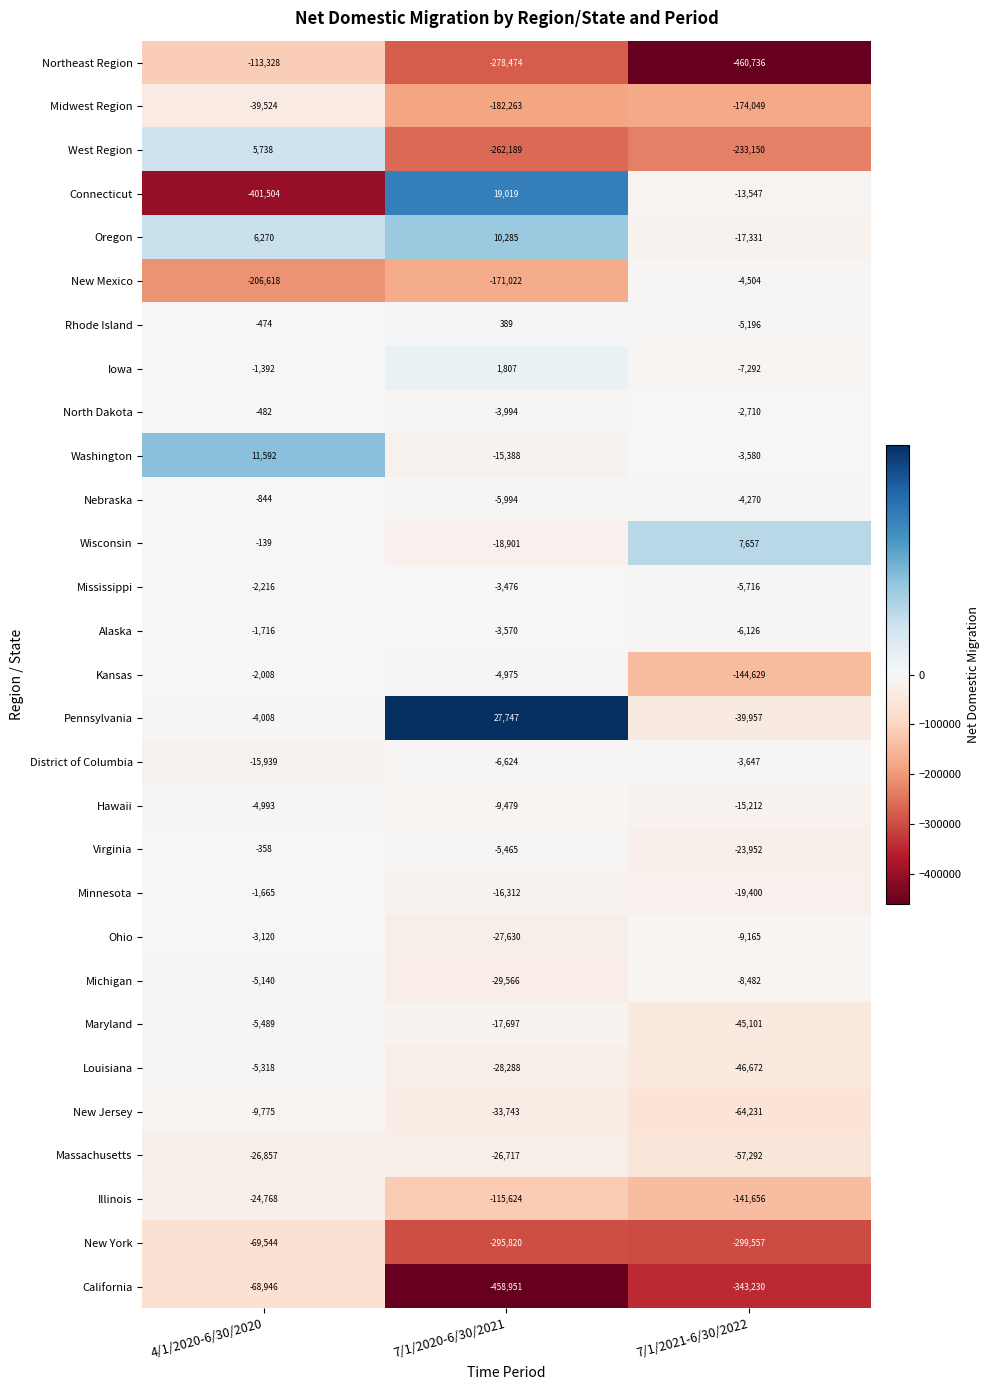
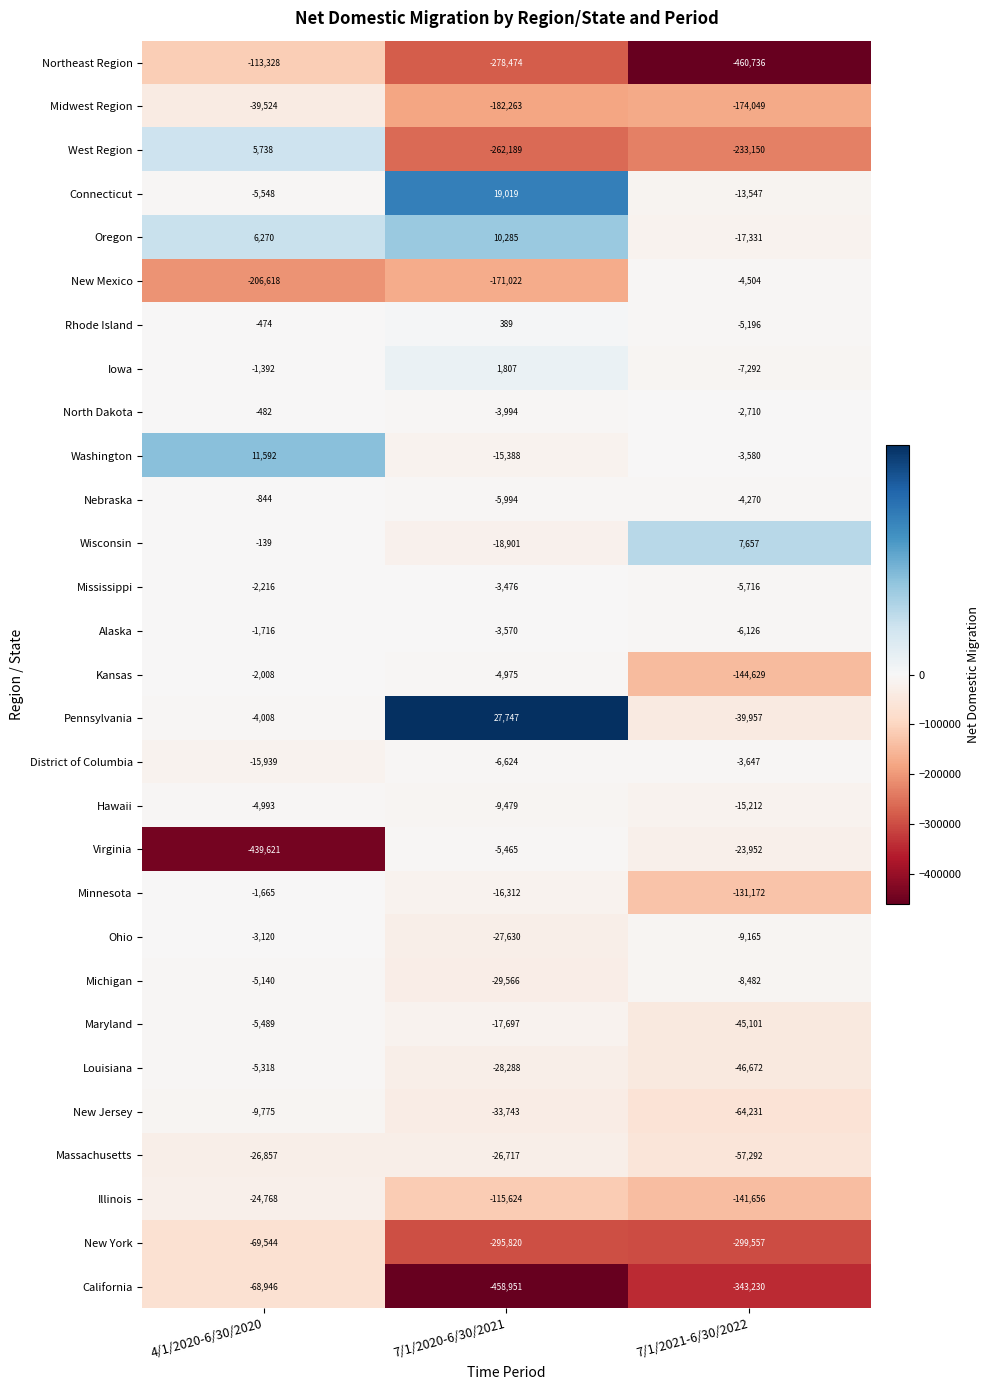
Connecticut, 4/1/2020-6/30/2020: -401,504 -> -5,548
Virginia, 4/1/2020-6/30/2020: -358 -> -439,621
Minnesota, 7/1/2021-6/30/2022: -19,400 -> -131,172
